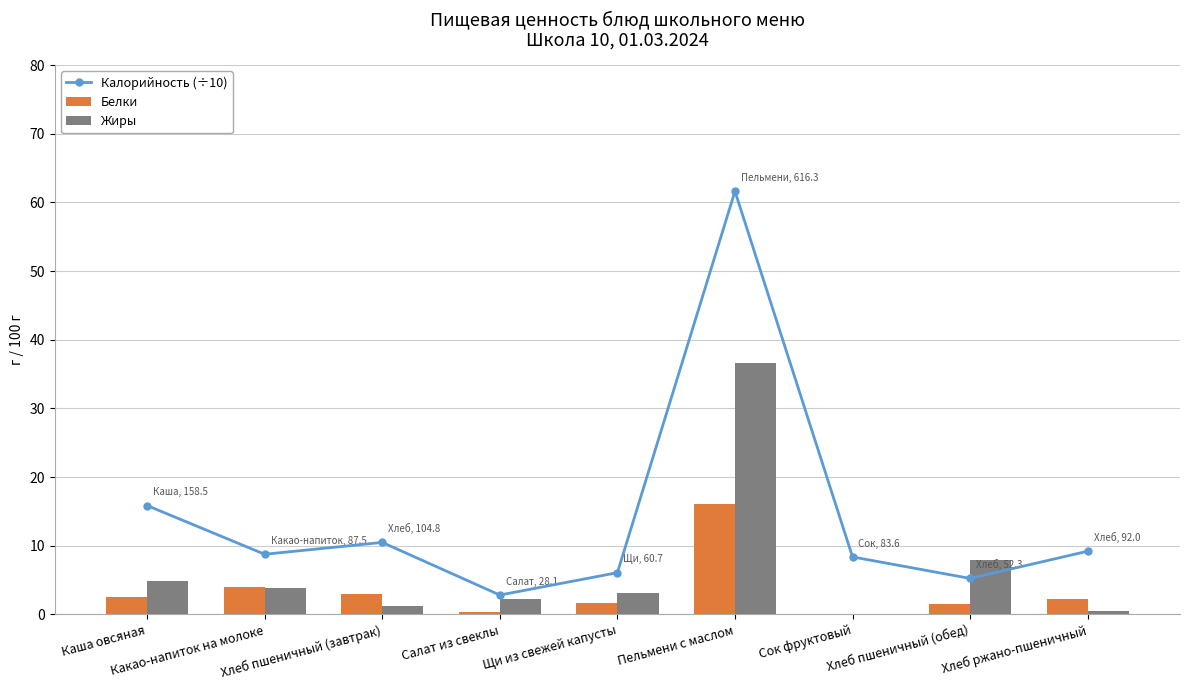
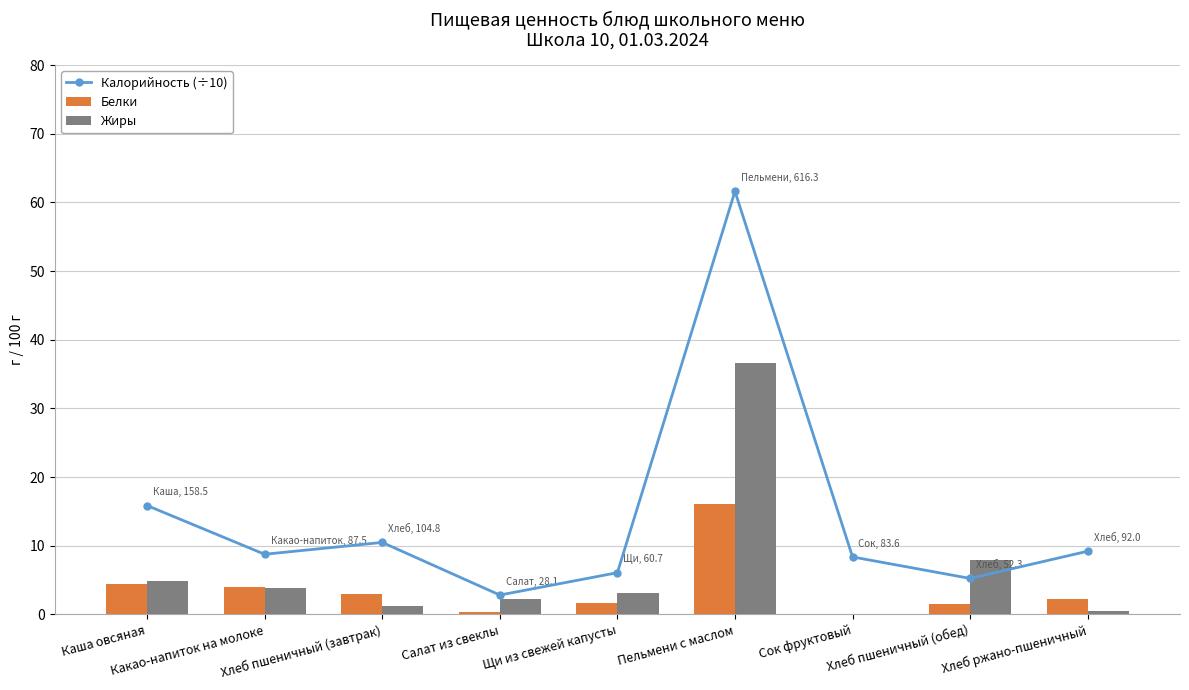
Белки, Каша овсяная: 3 -> 4
